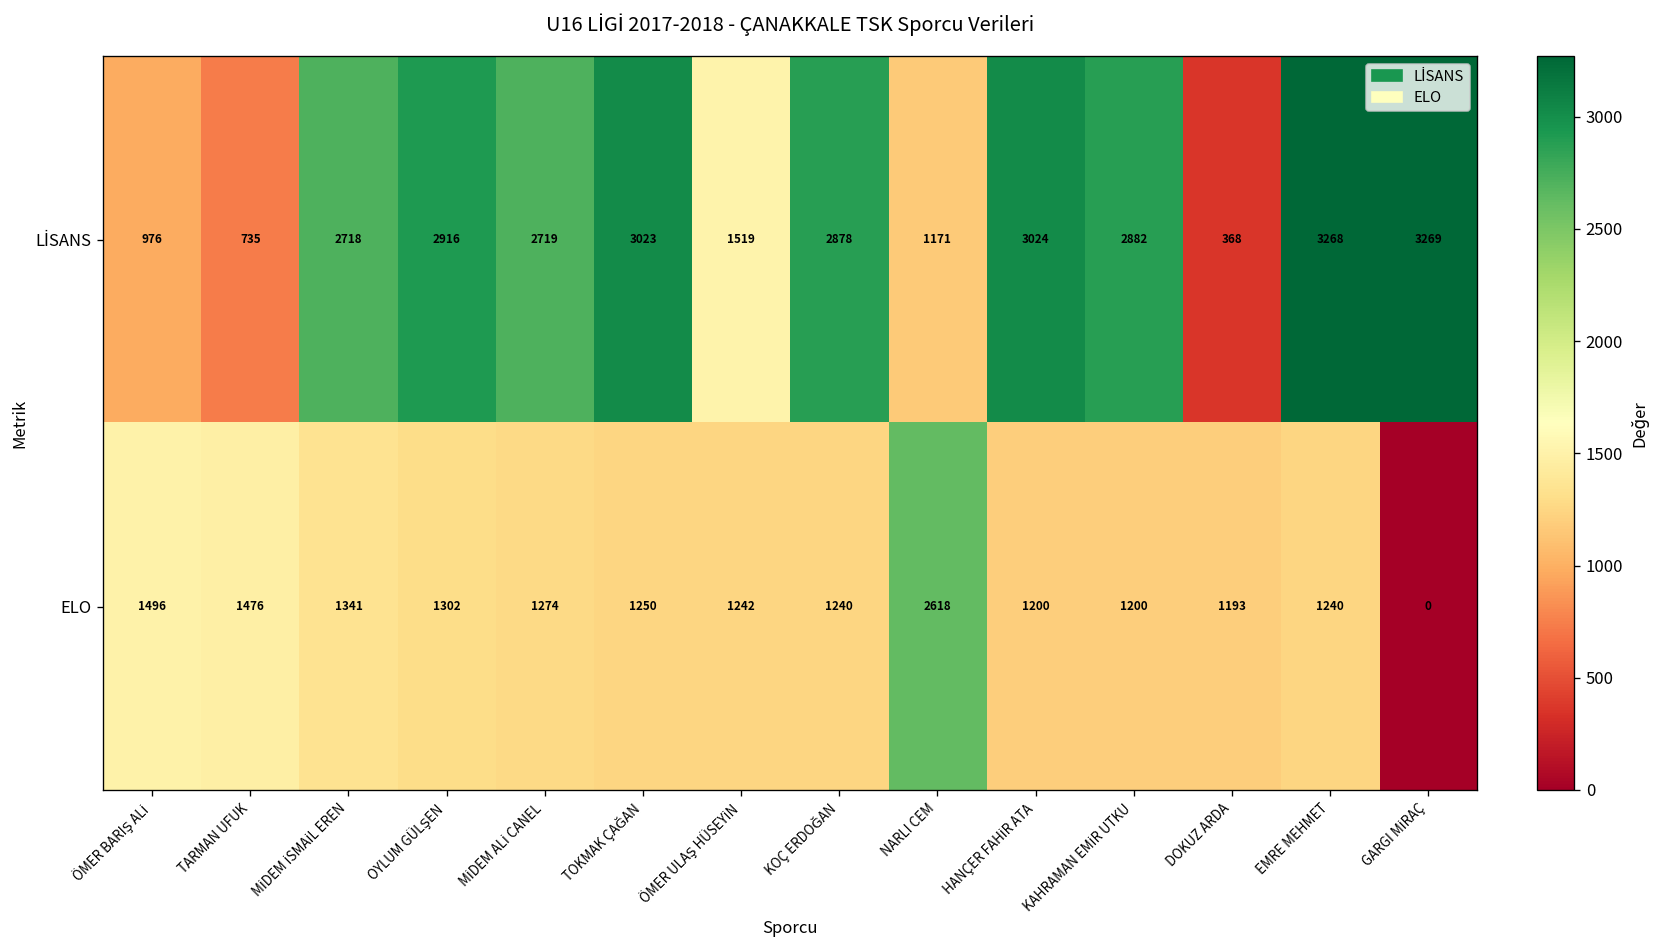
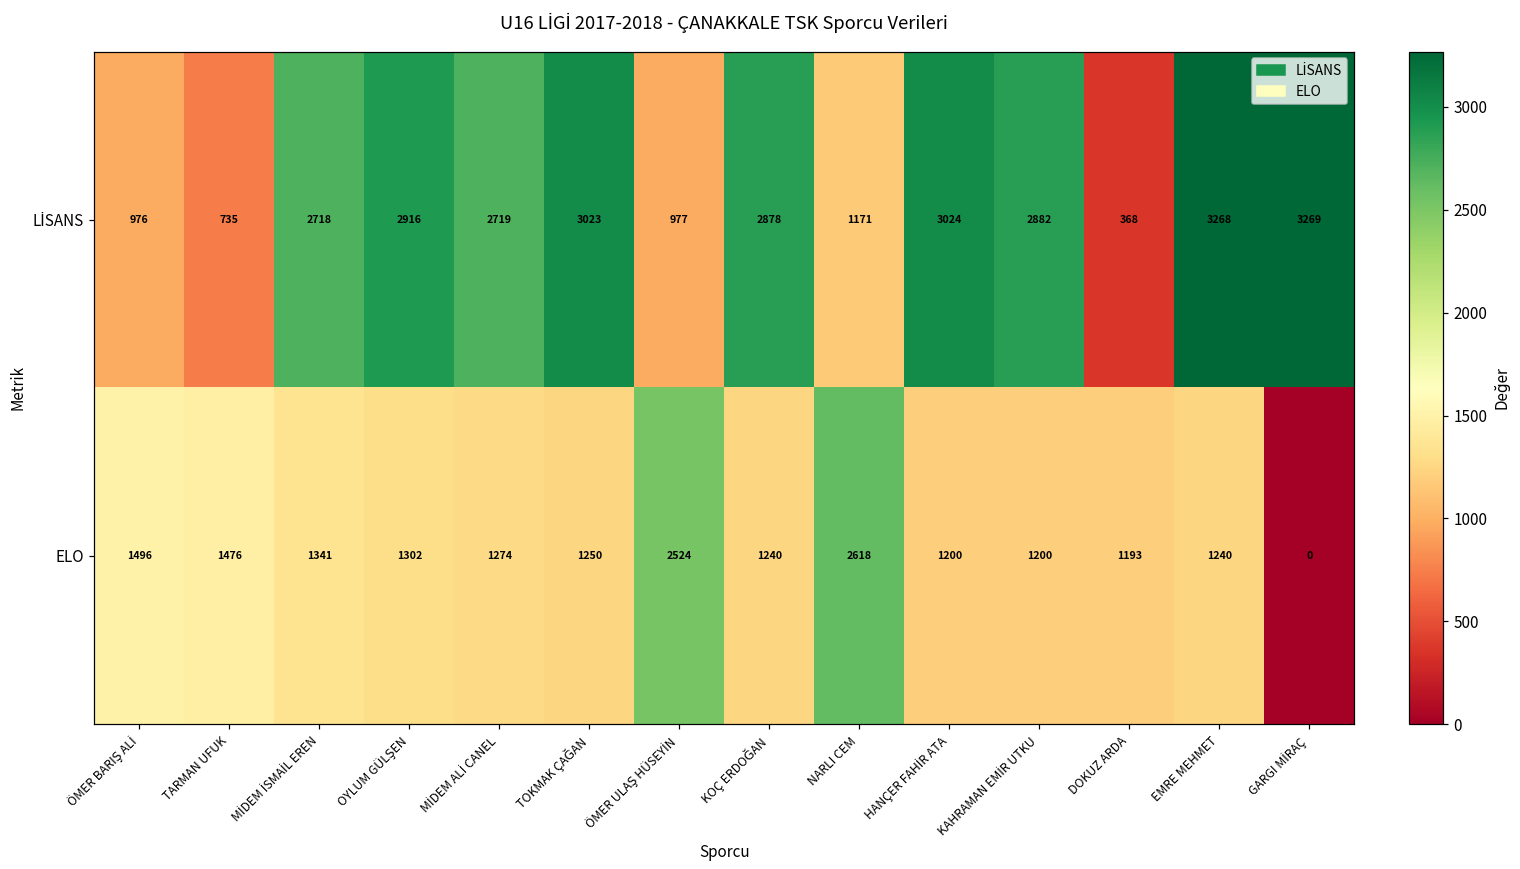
LİSANS, ÖMER ULAŞ HÜSEYİN: 1519 -> 977
ELO, ÖMER ULAŞ HÜSEYİN: 1242 -> 2524
